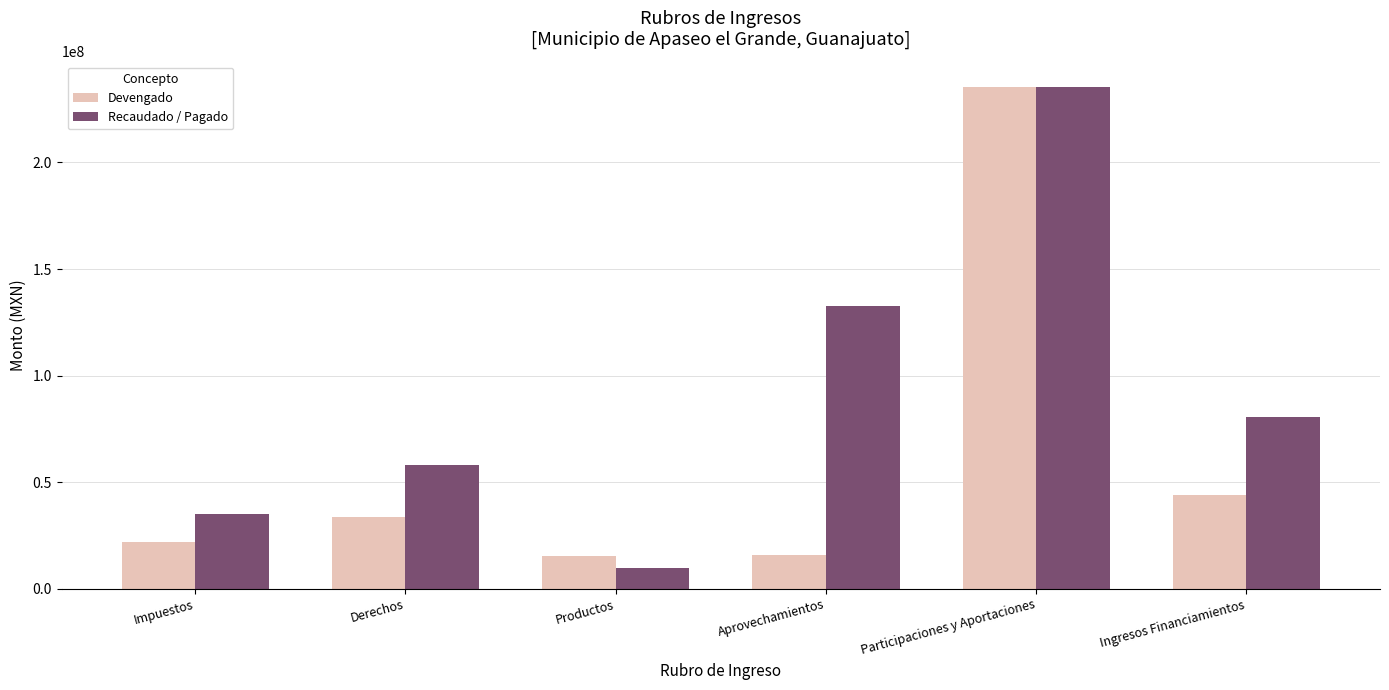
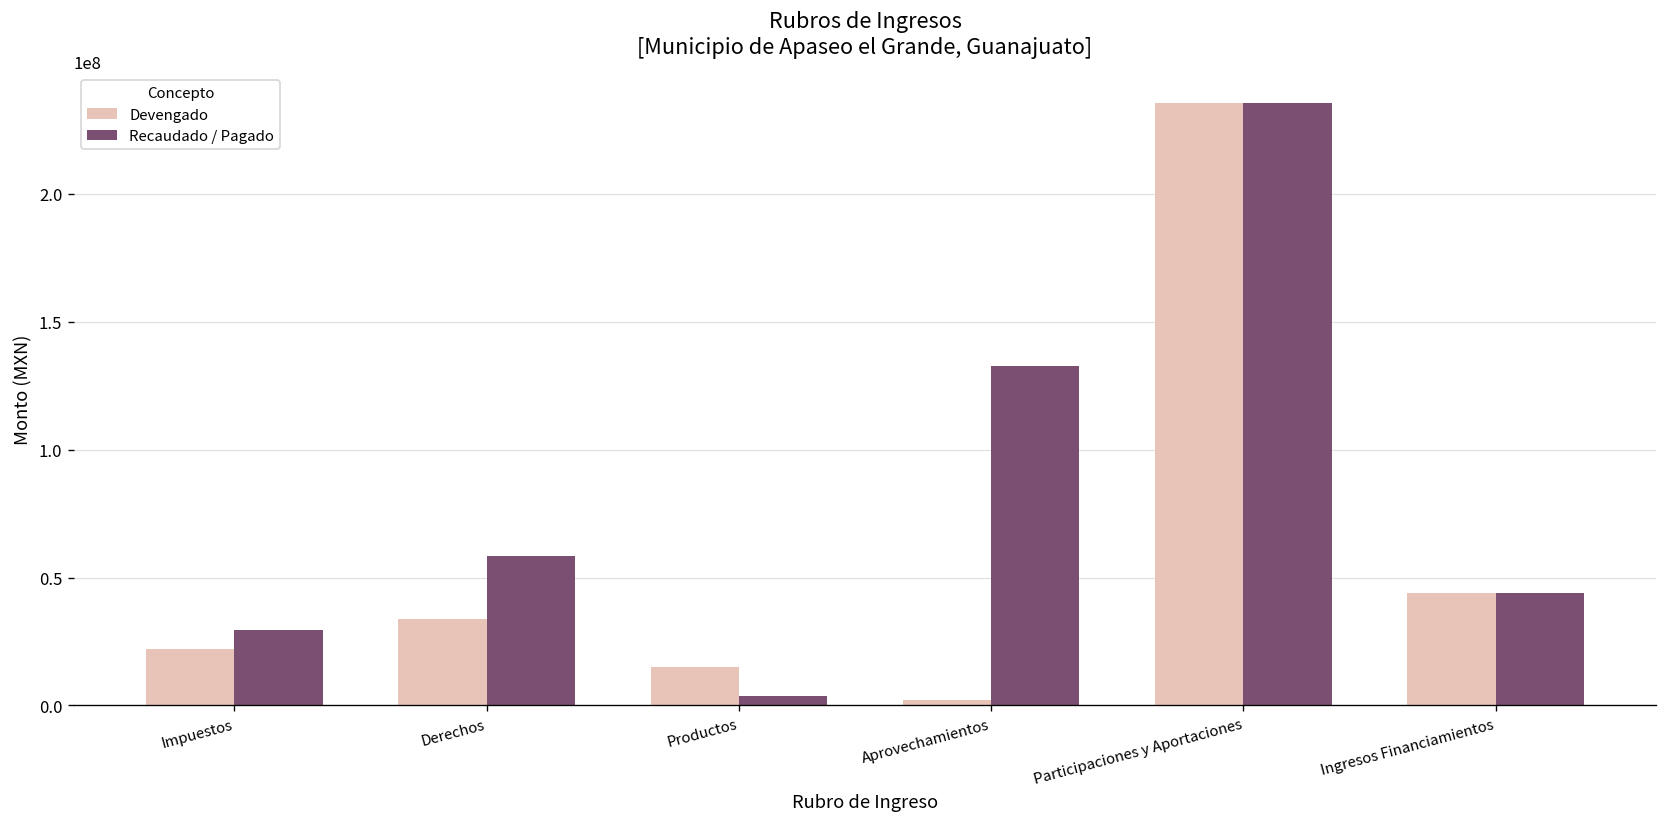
Recaudado / Pagado, Impuestos: 35000000 -> 30000000
Recaudado / Pagado, Productos: 10000000 -> 4000000
Devengado, Aprovechamientos: 16000000 -> 2000000
Recaudado / Pagado, Ingresos Financiamientos: 81000000 -> 44000000
